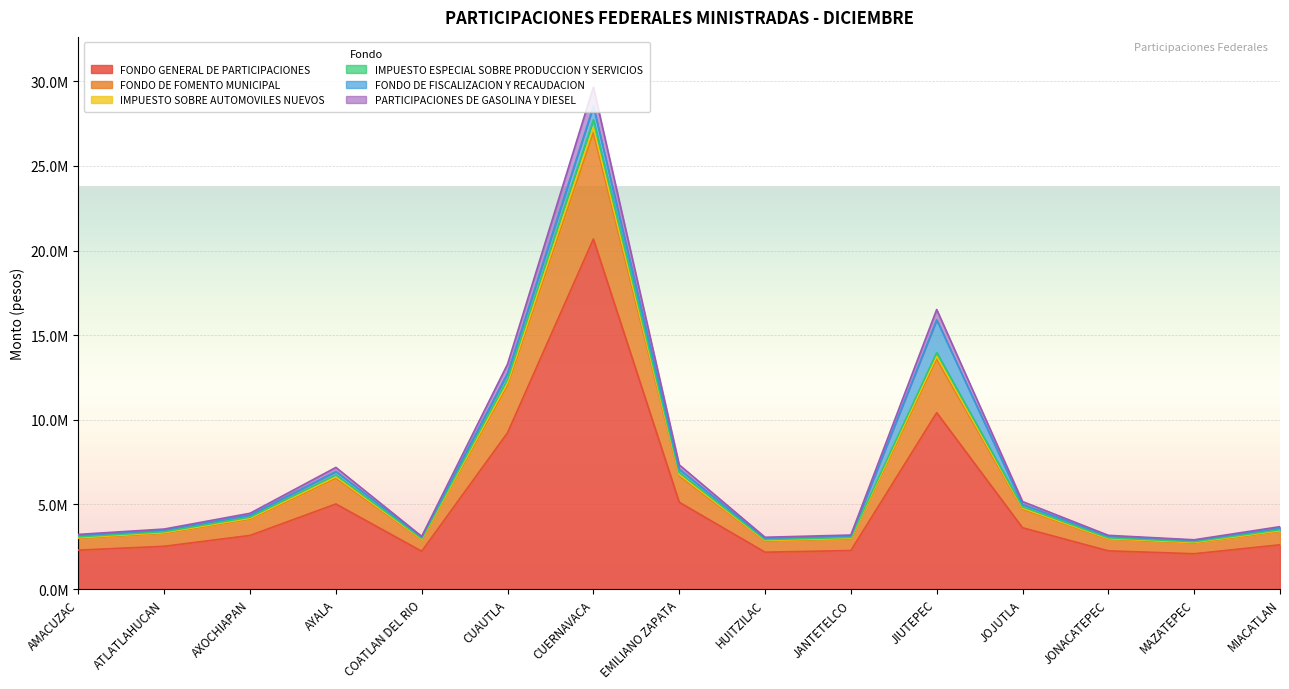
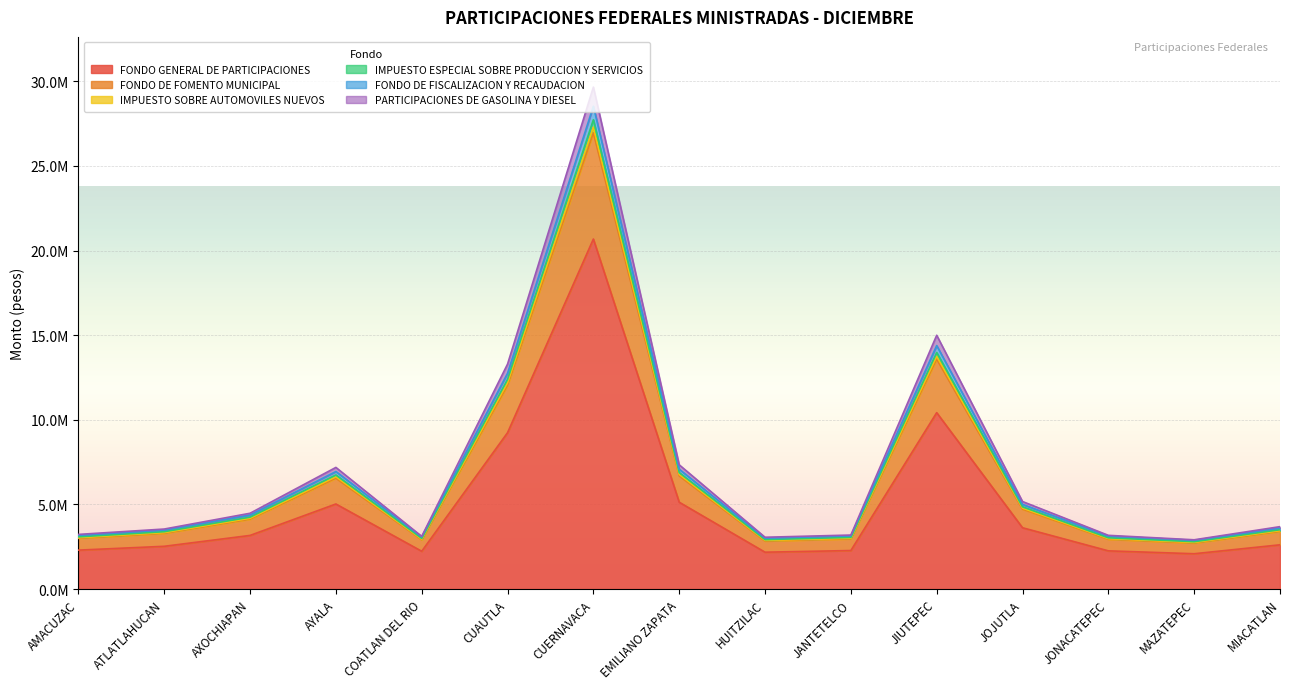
FONDO DE FISCALIZACION Y RECAUDACION, JIUTEPEC: 1900000 -> 400000
